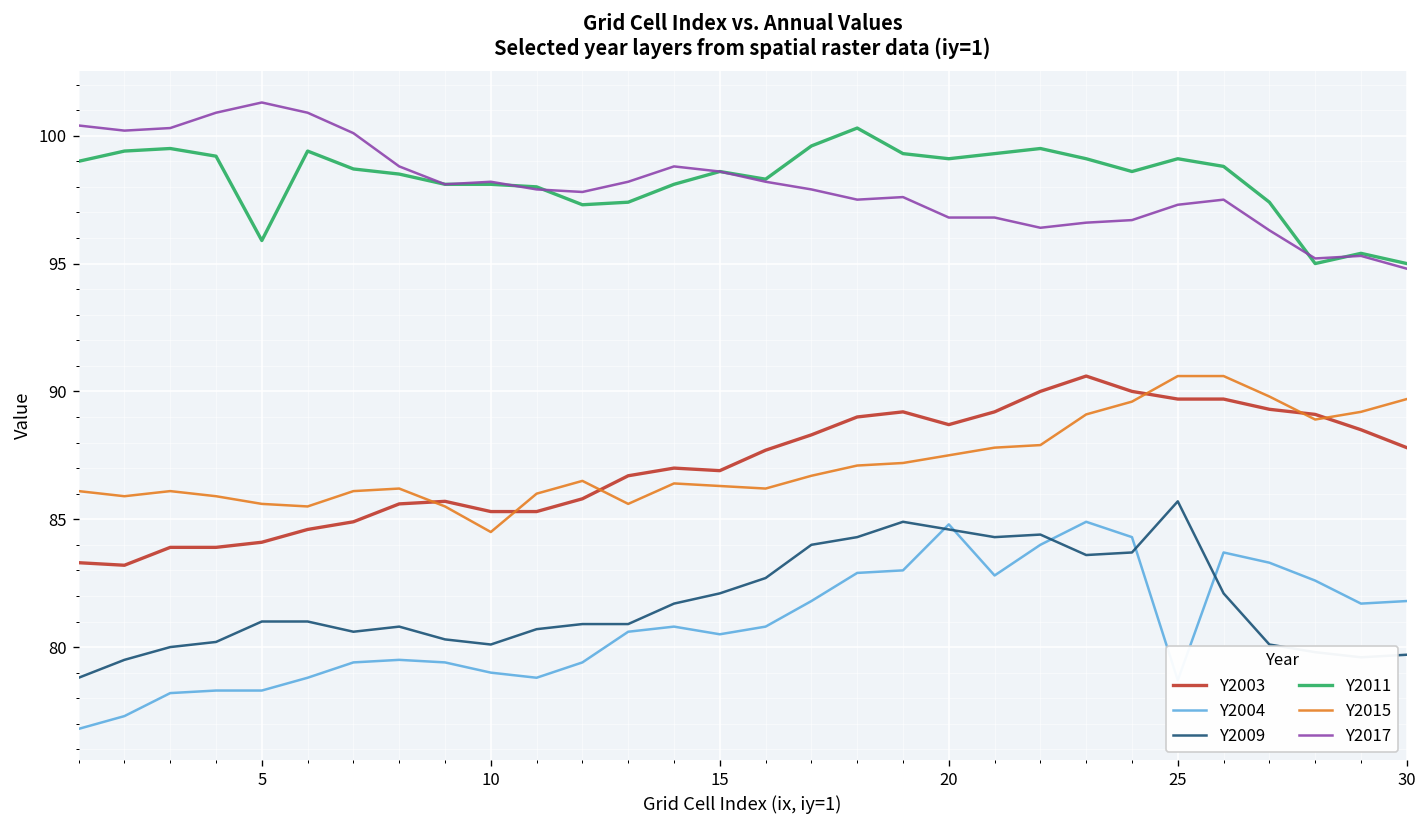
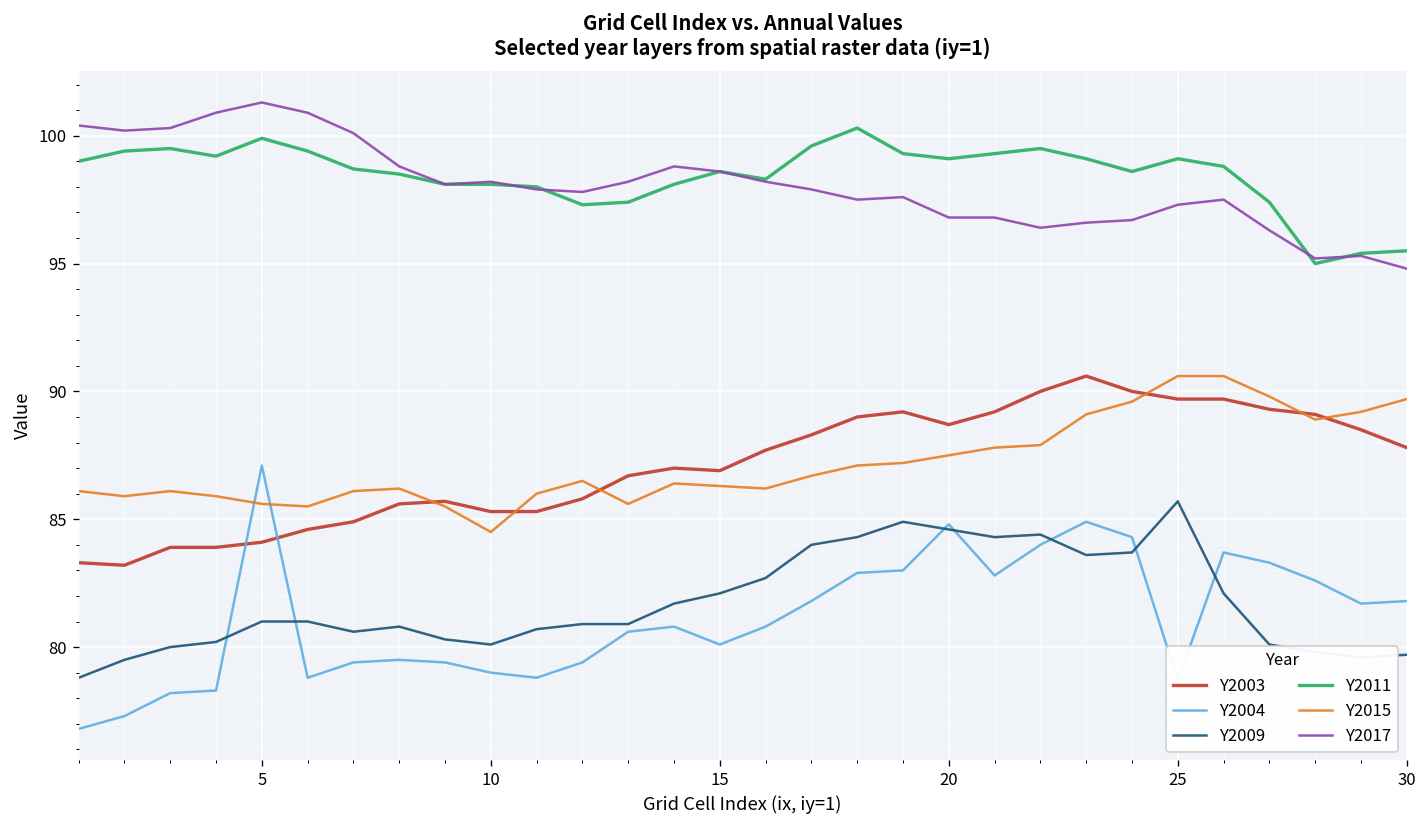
Y2004, 5: 78.3 -> 87.1
Y2011, 5: 95.9 -> 99.9
Y2004, 15: 80.5 -> 80.1
Y2011, 30: 95.0 -> 95.5
